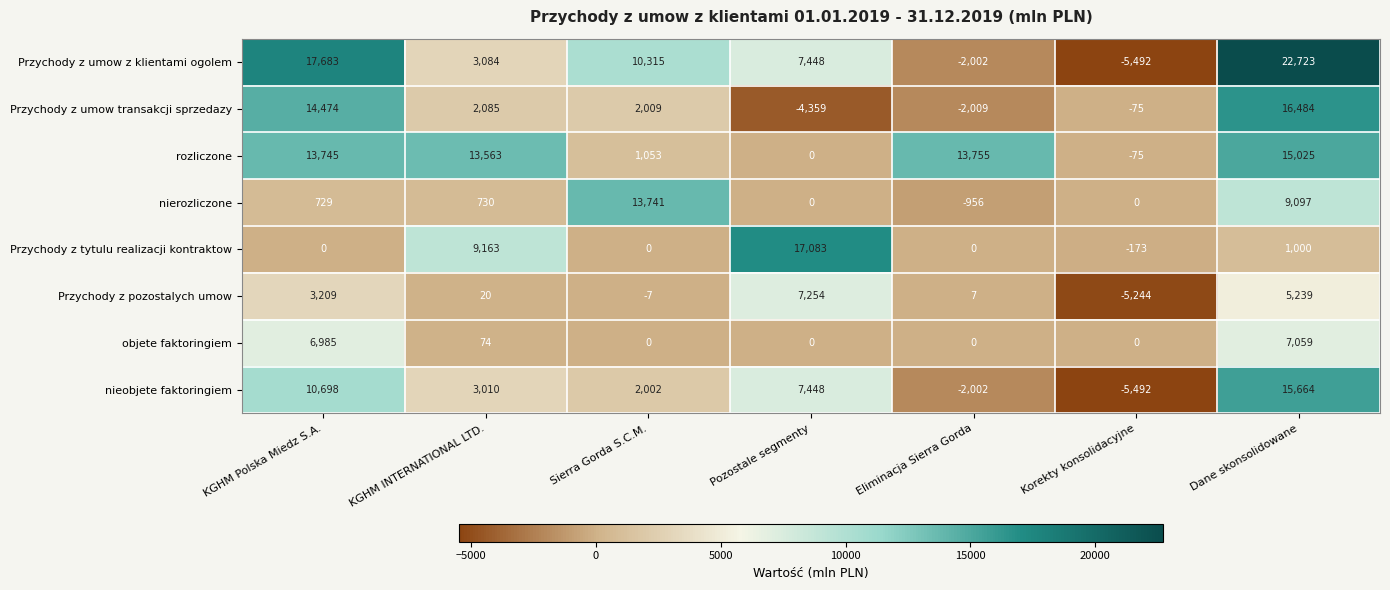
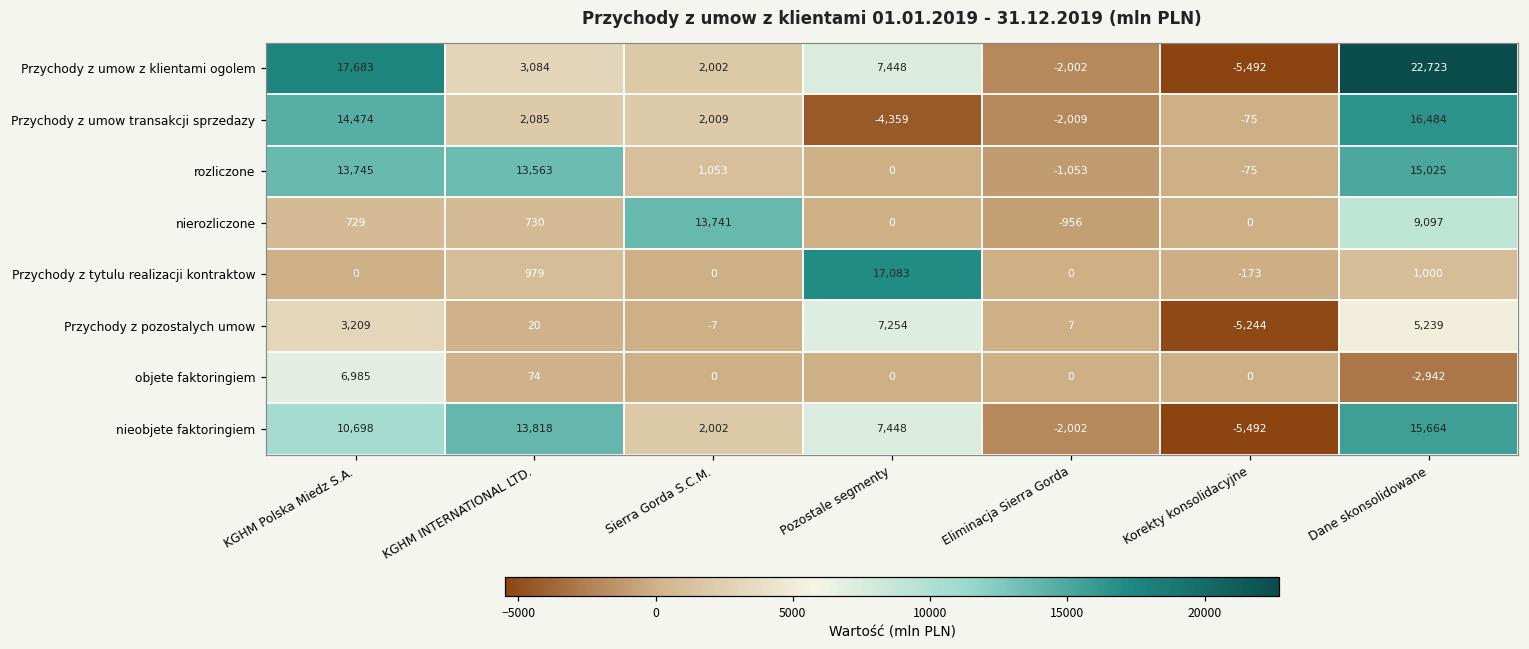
Przychody z umow z klientami ogolem, Sierra Gorda S.C.M.: 10,315 -> 2,002
rozliczone, Eliminacja Sierra Gorda: 13,755 -> -1,053
Przychody z tytulu realizacji kontraktow, KGHM INTERNATIONAL LTD.: 9,163 -> 979
objete faktoringiem, Dane skonsolidowane: 7,059 -> -2,942
nieobjete faktoringiem, KGHM INTERNATIONAL LTD.: 3,010 -> 13,818
